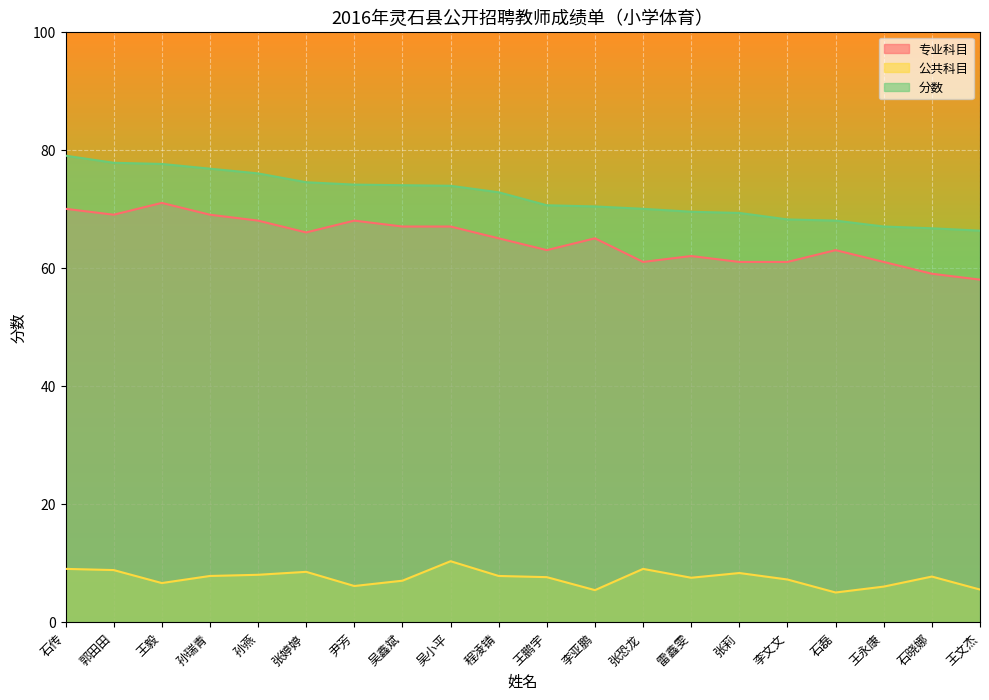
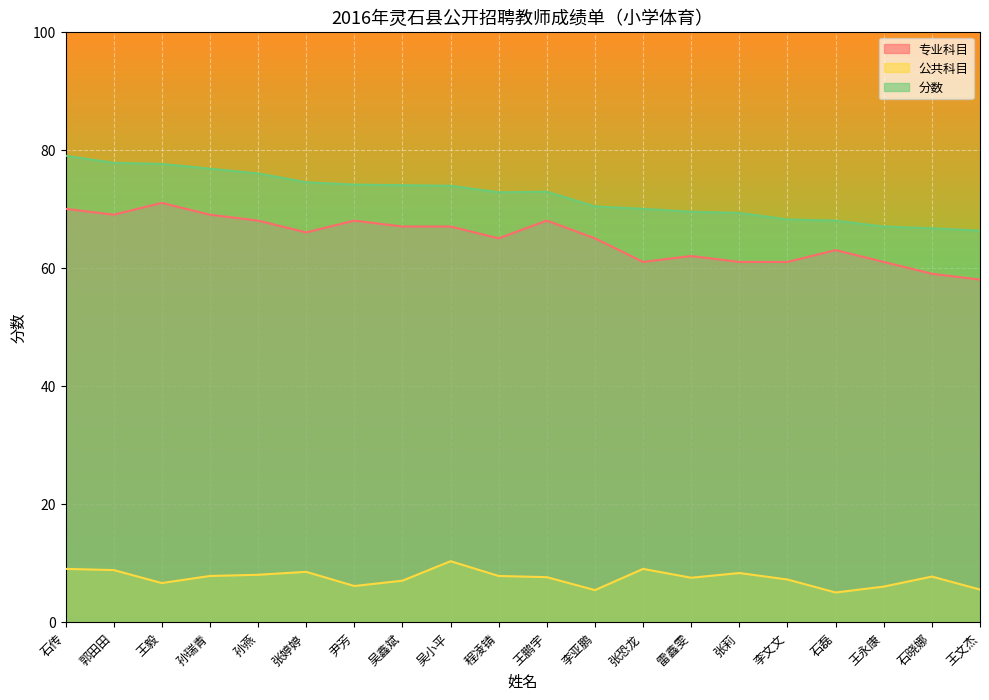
专业科目, 王鹏宇: 63 -> 68
分数, 王鹏宇: 71 -> 73
